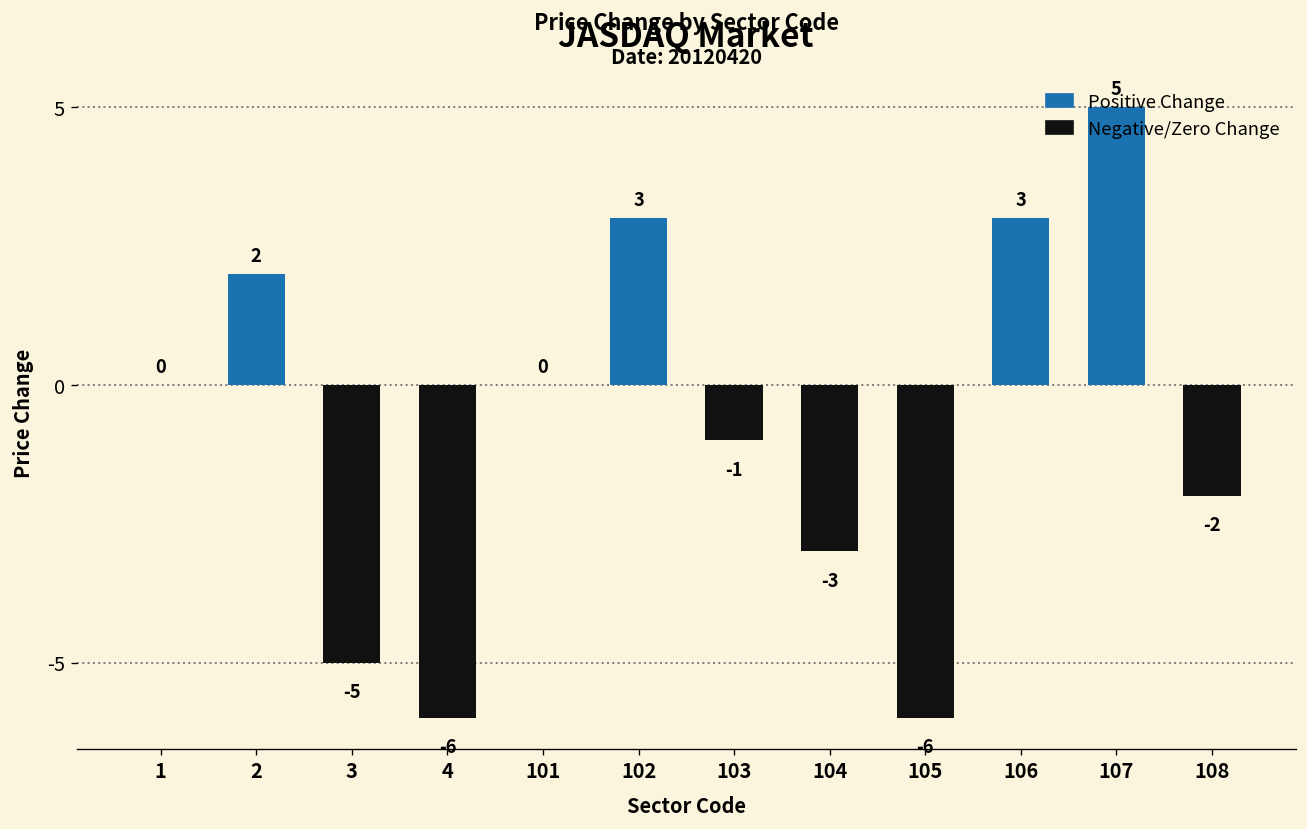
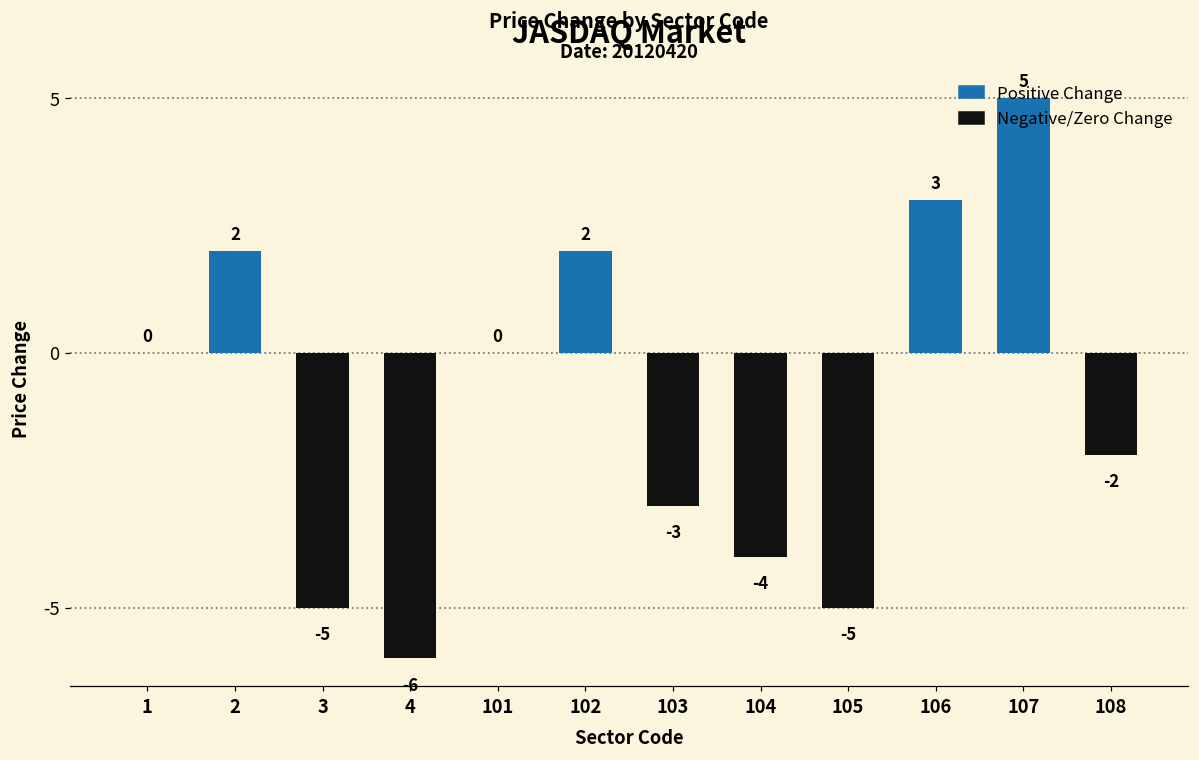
102: 3 -> 2
103: -1 -> -3
104: -3 -> -4
105: -6 -> -5
